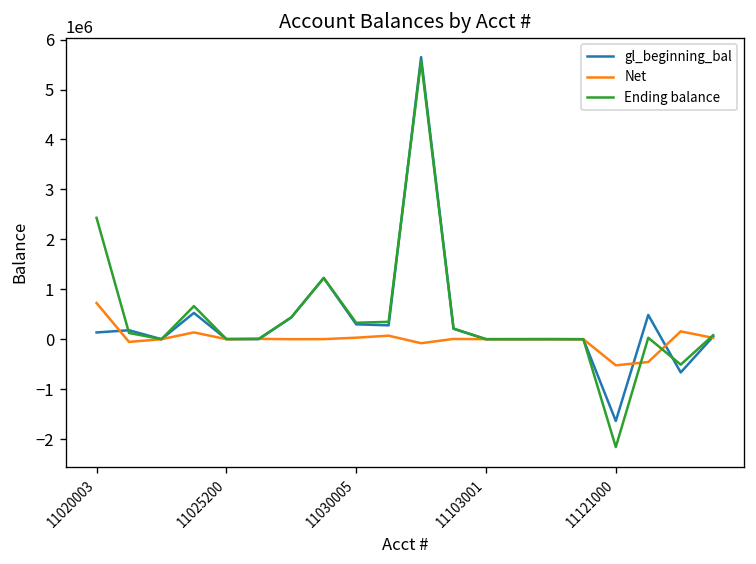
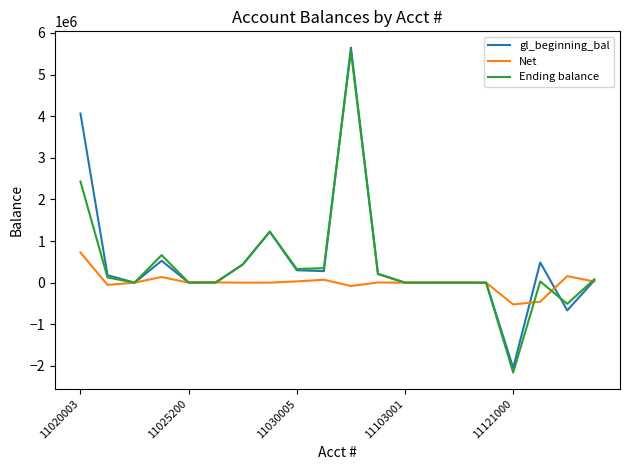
gl_beginning_bal, 11020003: 100000 -> 4100000
gl_beginning_bal, 11121000: -1600000 -> -2000000
